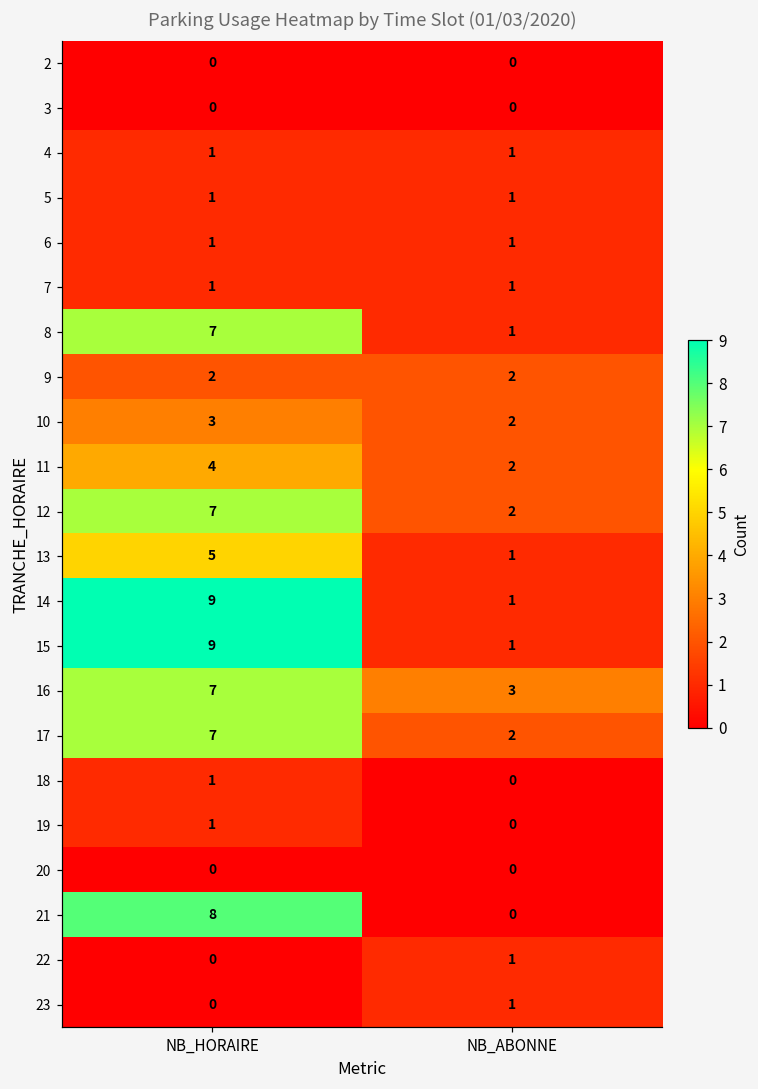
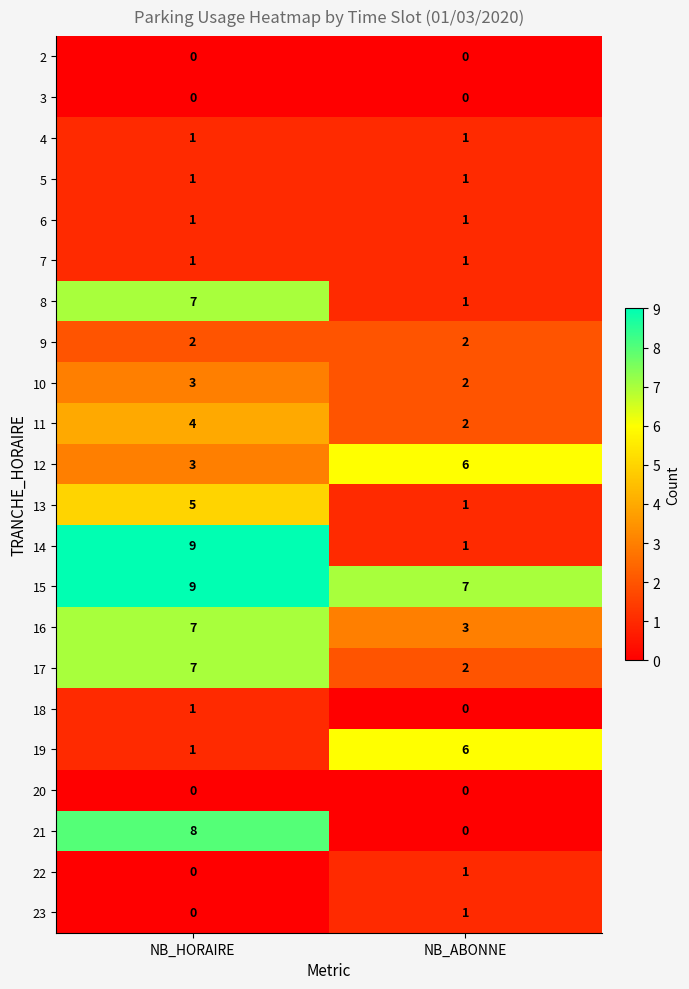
12, NB_HORAIRE: 7 -> 3
12, NB_ABONNE: 2 -> 6
15, NB_ABONNE: 1 -> 7
19, NB_ABONNE: 0 -> 6
